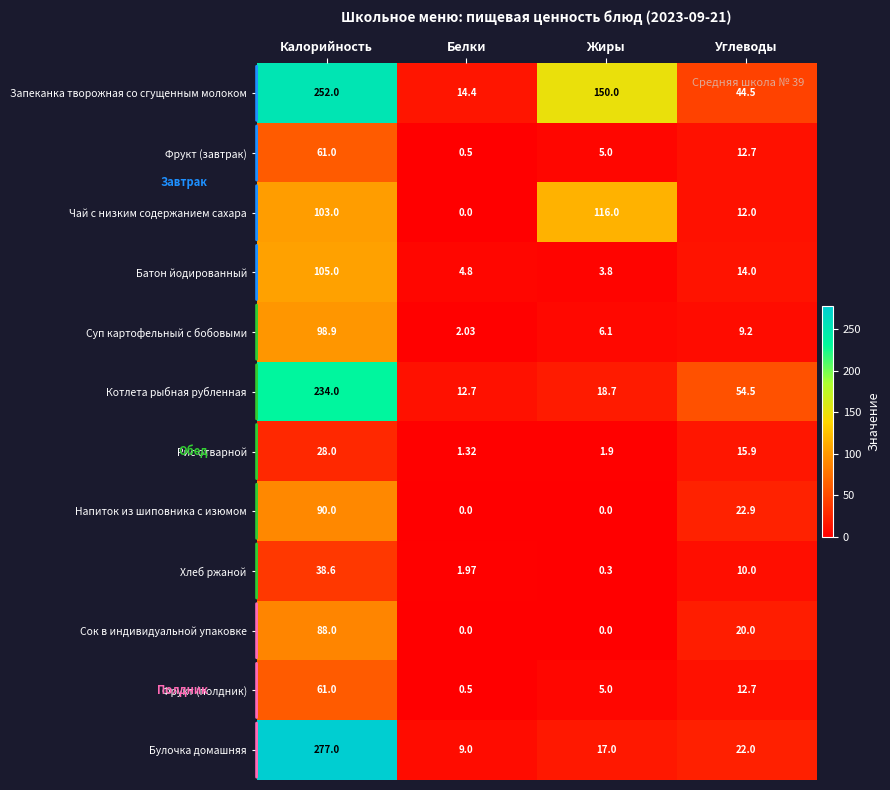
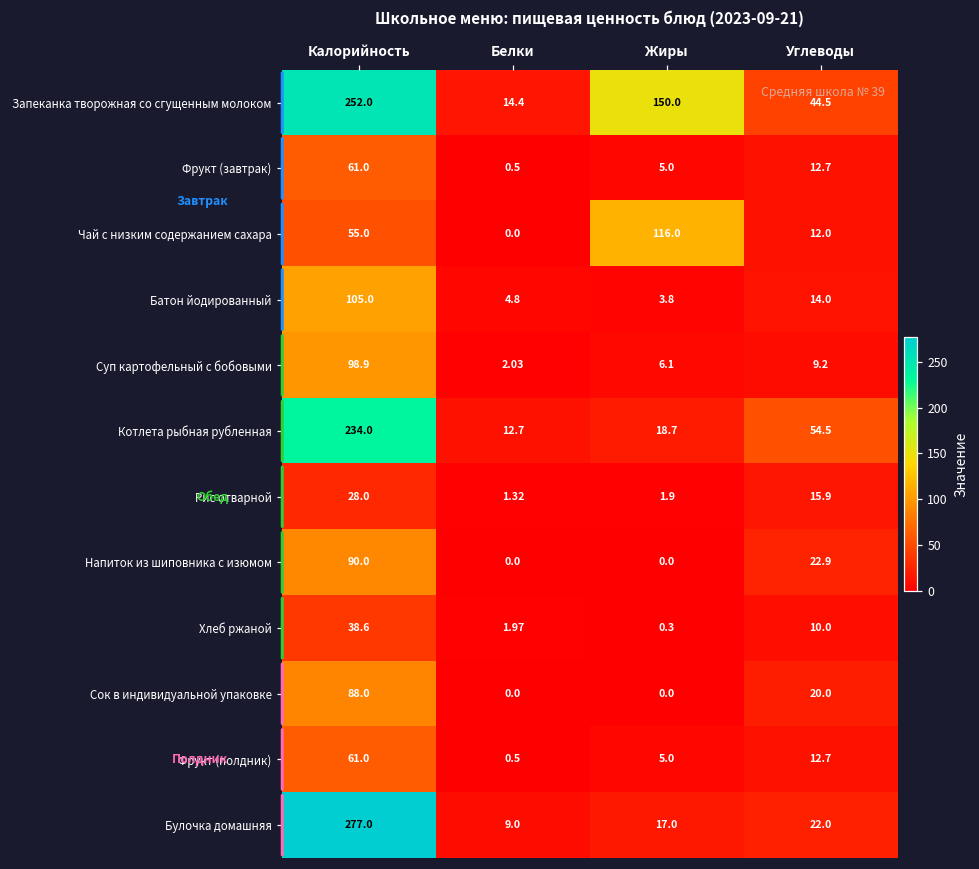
Чай с низким содержанием сахара, Калорийность: 103.0 -> 55.0
